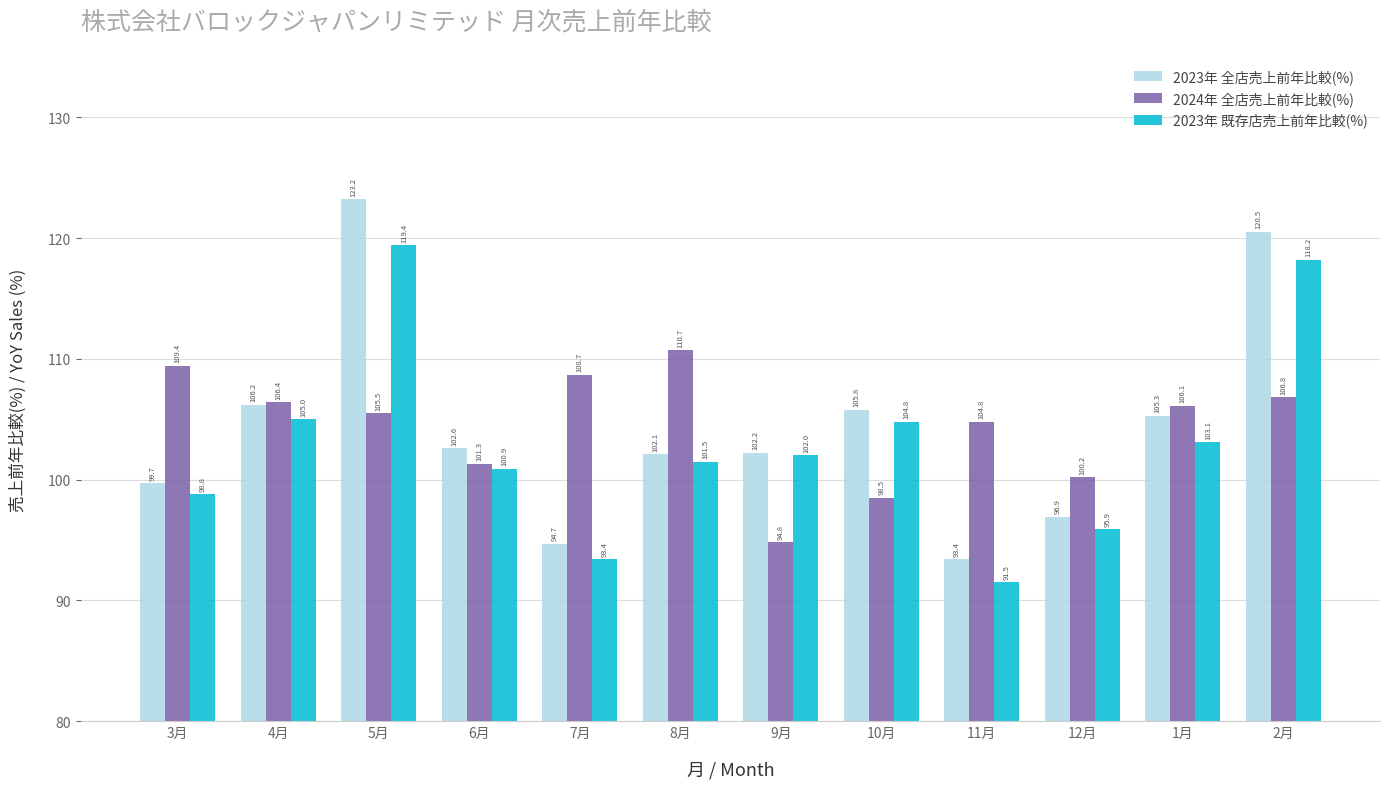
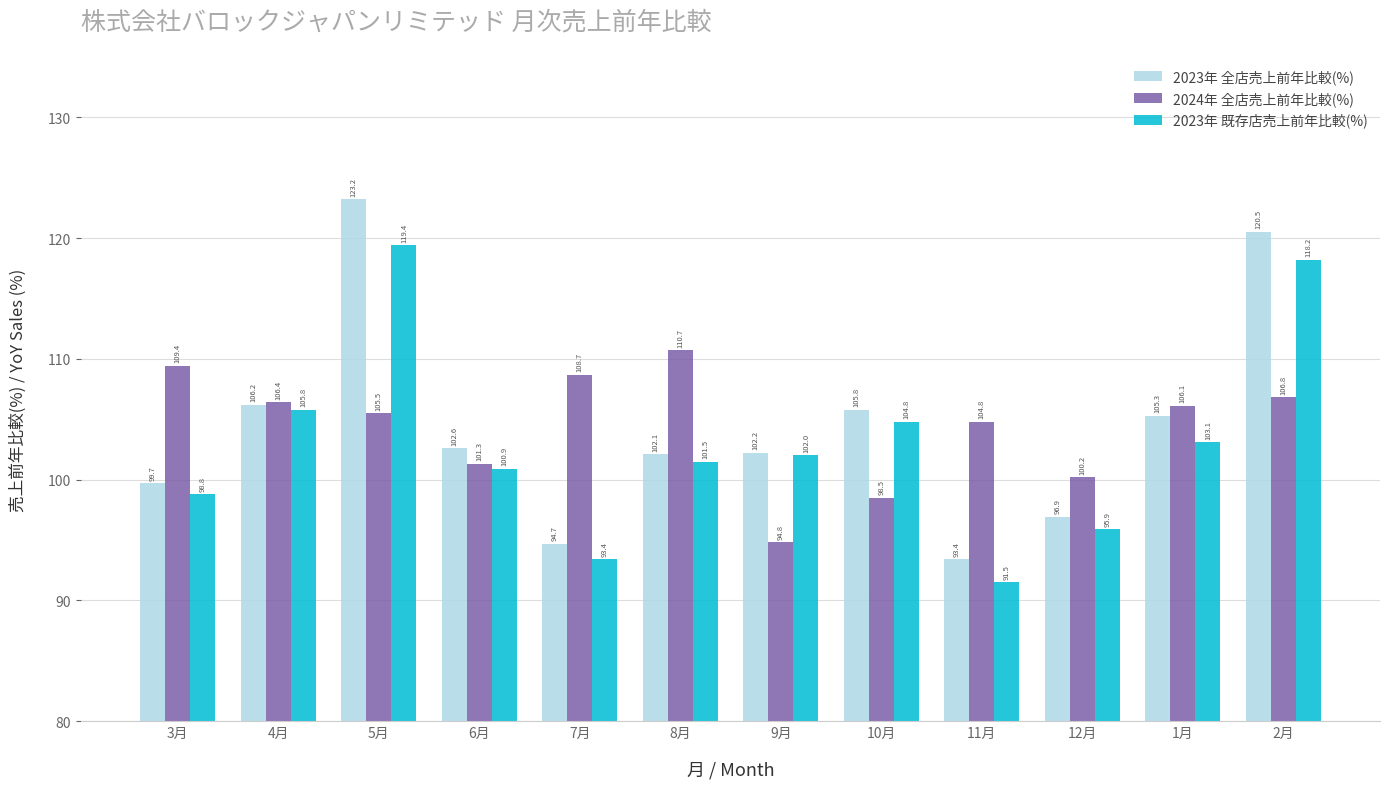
2023年 既存店売上前年比較(%), 4月: 105.0 -> 105.8
